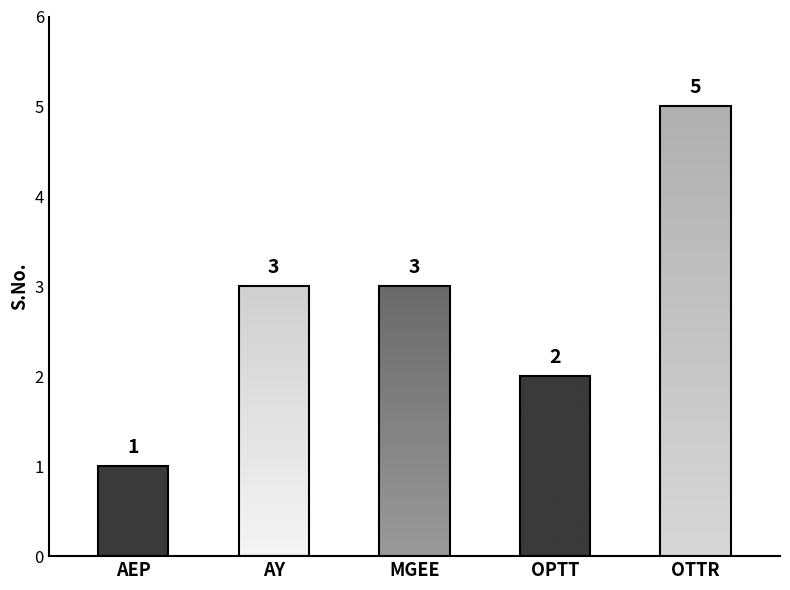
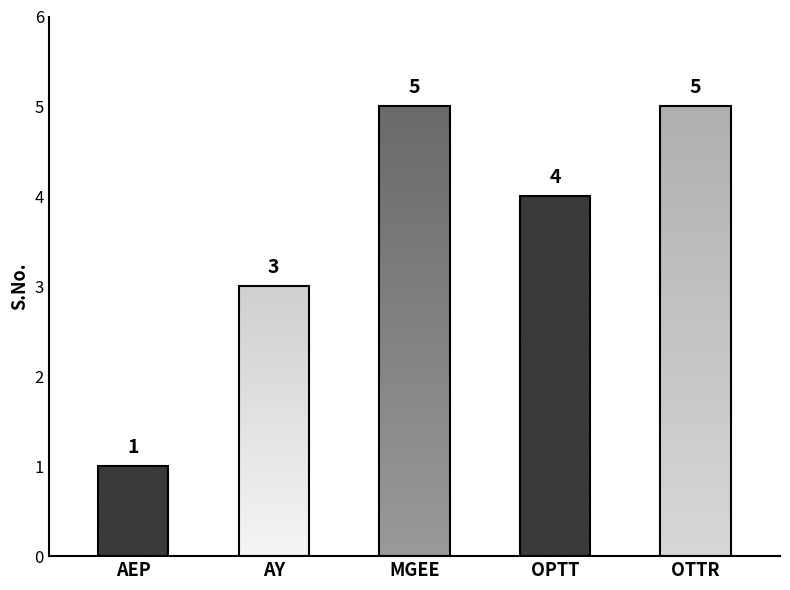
MGEE: 3 -> 5
OPTT: 2 -> 4
